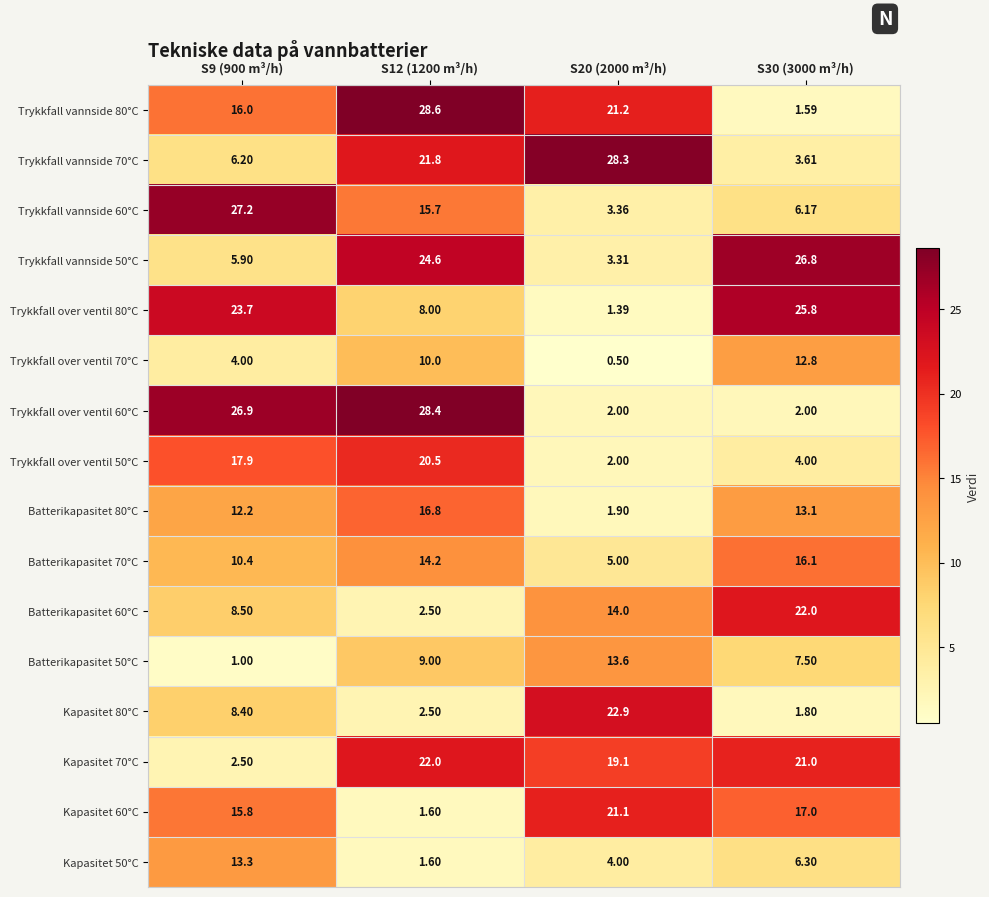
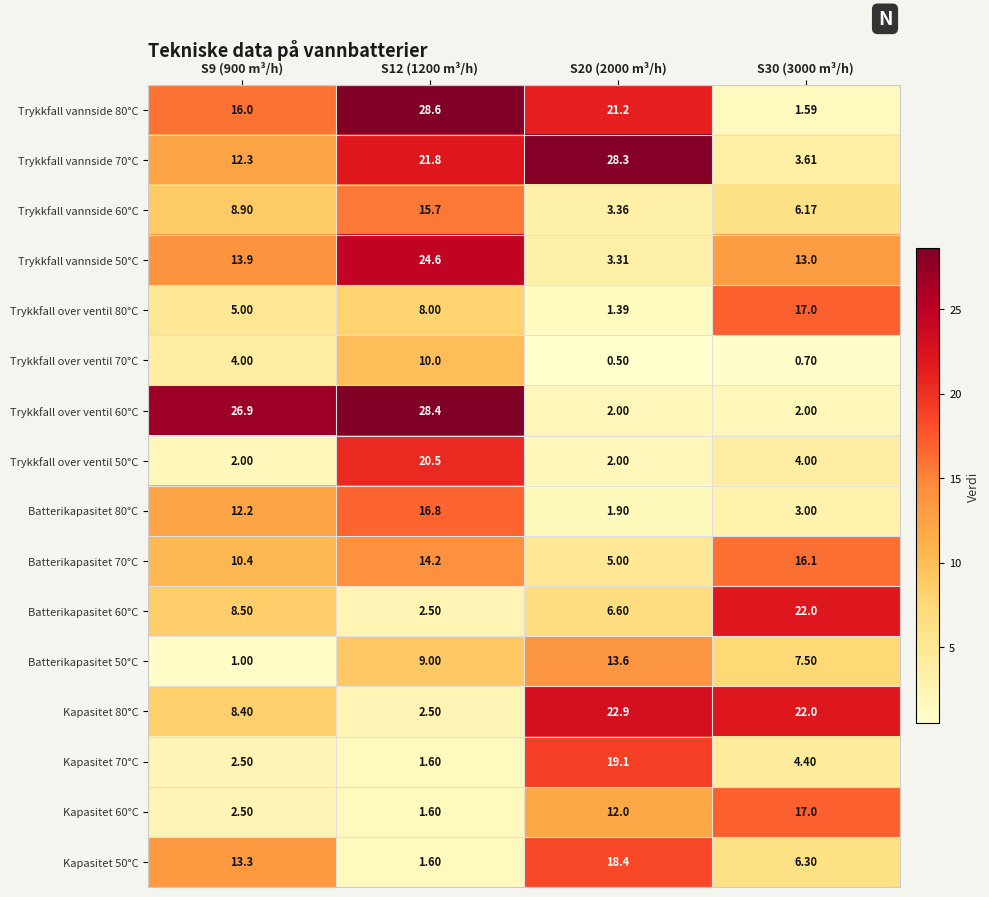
Trykkfall vannside 70°C, S9 (900 m³/h): 6.20 -> 12.3
Trykkfall vannside 60°C, S9 (900 m³/h): 27.2 -> 8.90
Trykkfall vannside 50°C, S9 (900 m³/h): 5.90 -> 13.9
Trykkfall vannside 50°C, S30 (3000 m³/h): 26.8 -> 13.0
Trykkfall over ventil 80°C, S9 (900 m³/h): 23.7 -> 5.00
Trykkfall over ventil 80°C, S30 (3000 m³/h): 25.8 -> 17.0
Trykkfall over ventil 70°C, S30 (3000 m³/h): 12.8 -> 0.70
Trykkfall over ventil 50°C, S9 (900 m³/h): 17.9 -> 2.00
Batterikapasitet 80°C, S30 (3000 m³/h): 13.1 -> 3.00
Batterikapasitet 60°C, S20 (2000 m³/h): 14.0 -> 6.60
Kapasitet 80°C, S30 (3000 m³/h): 1.80 -> 22.0
Kapasitet 70°C, S12 (1200 m³/h): 22.0 -> 1.60
Kapasitet 70°C, S30 (3000 m³/h): 21.0 -> 4.40
Kapasitet 60°C, S9 (900 m³/h): 15.8 -> 2.50
Kapasitet 60°C, S20 (2000 m³/h): 21.1 -> 12.0
Kapasitet 50°C, S20 (2000 m³/h): 4.00 -> 18.4
